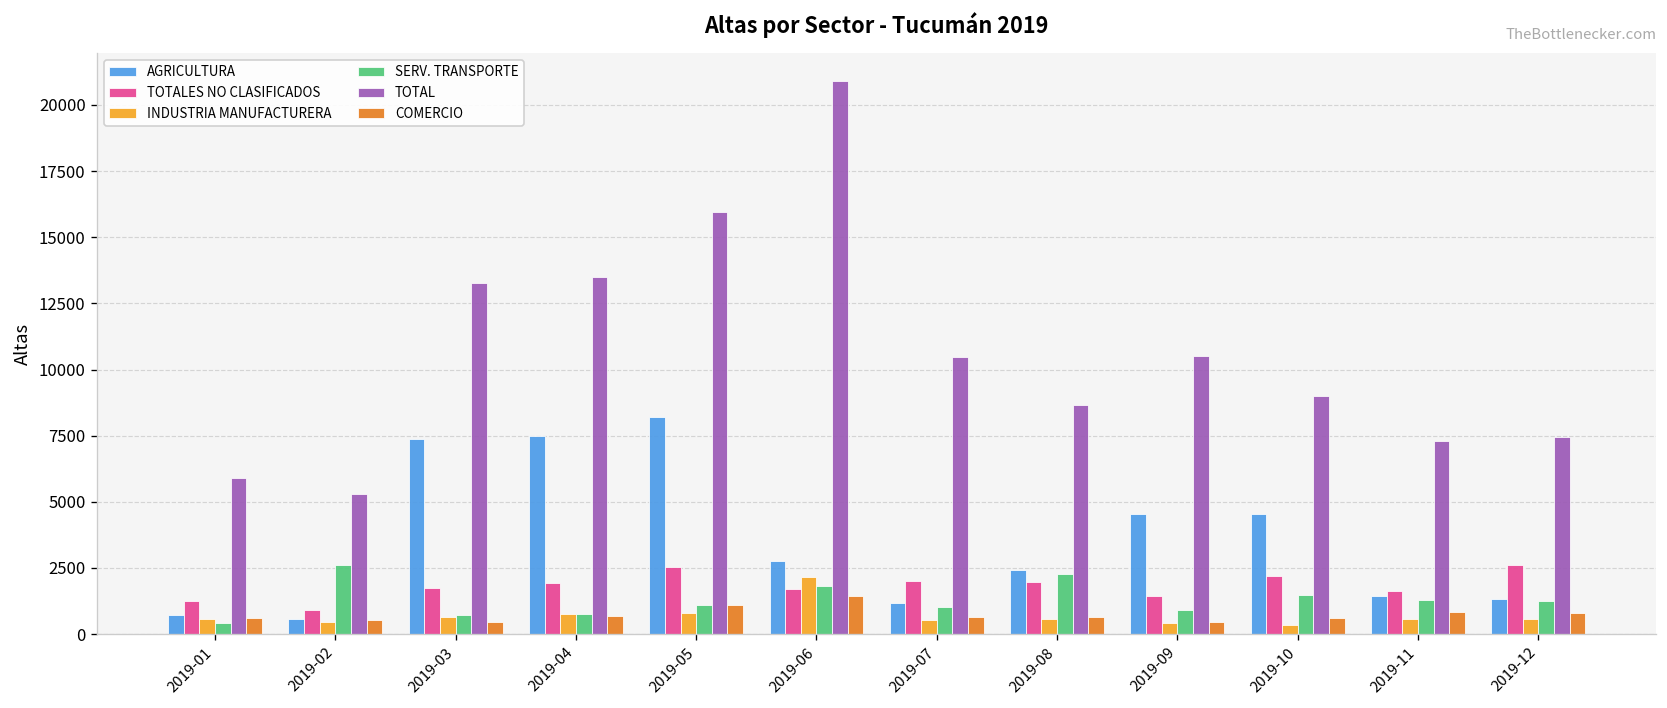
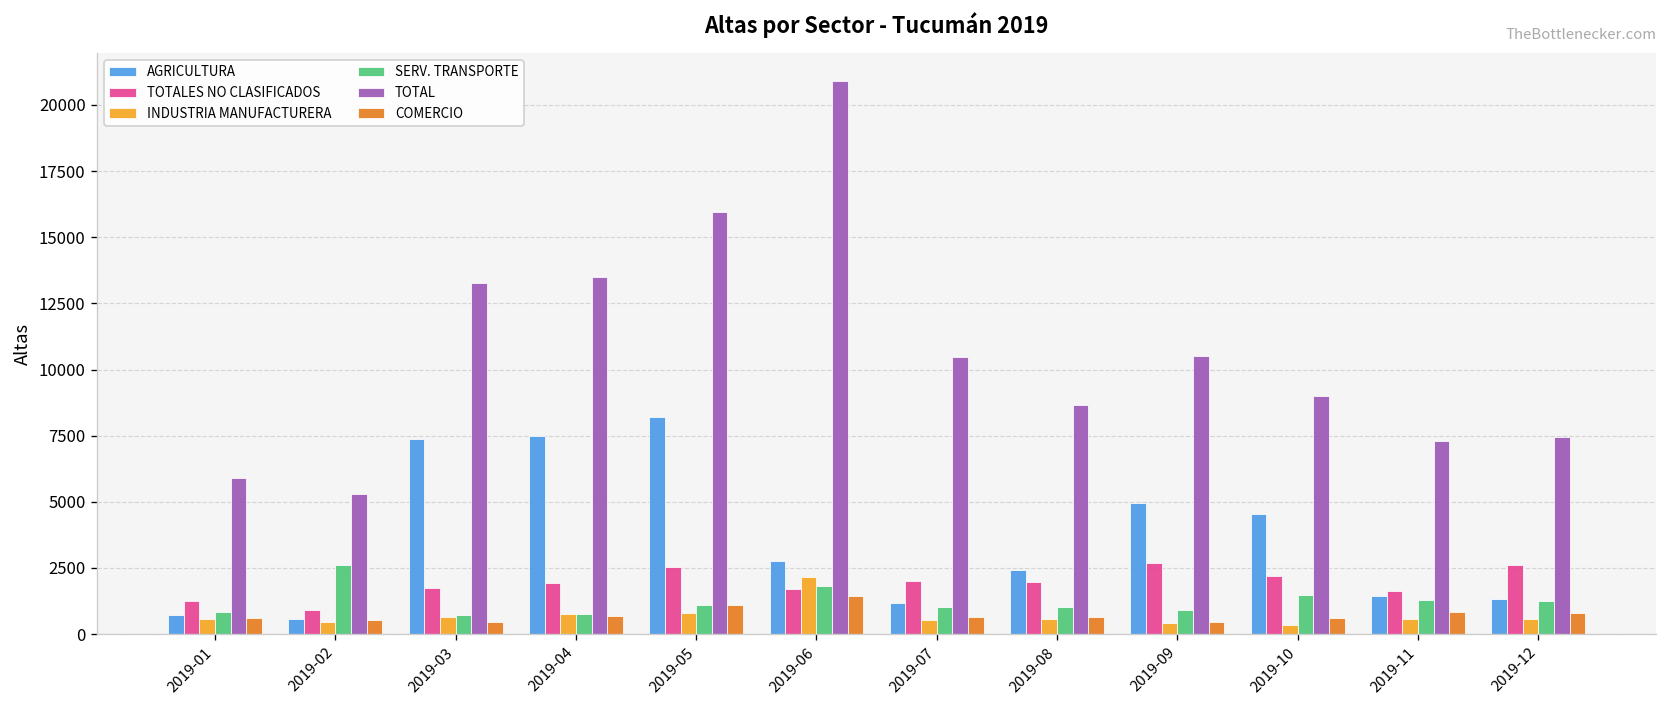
SERV. TRANSPORTE, 2019-01: 400 -> 800
SERV. TRANSPORTE, 2019-08: 2300 -> 1000
AGRICULTURA, 2019-09: 4500 -> 5000
TOTALES NO CLASIFICADOS, 2019-09: 1400 -> 2700
